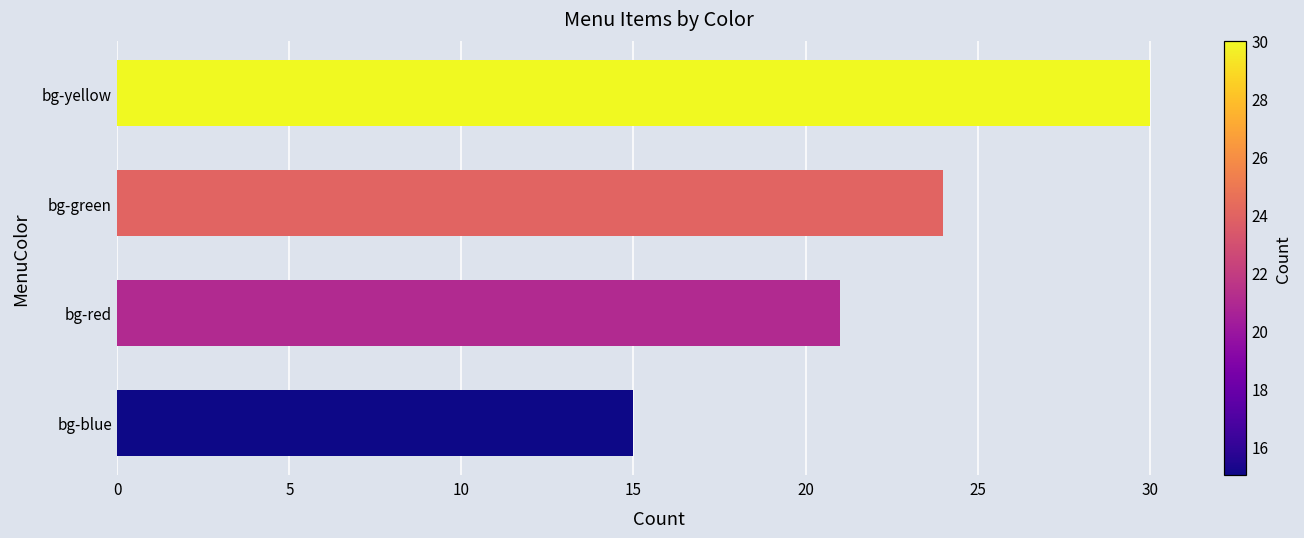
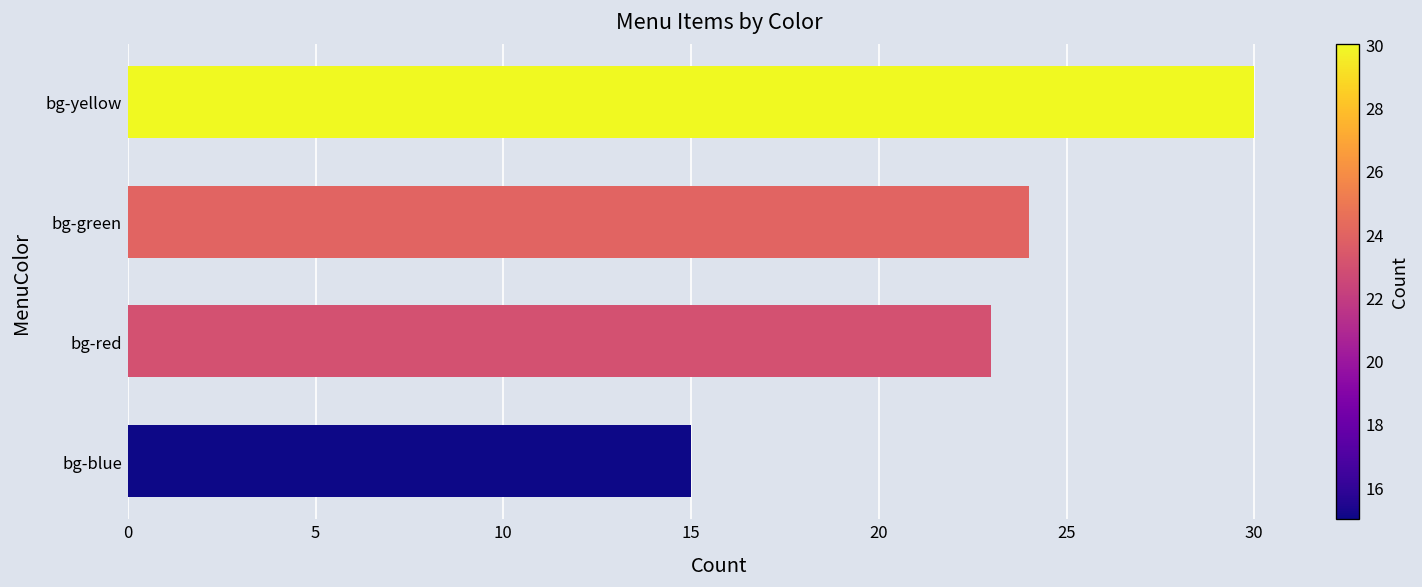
bg-red: 21 -> 23
